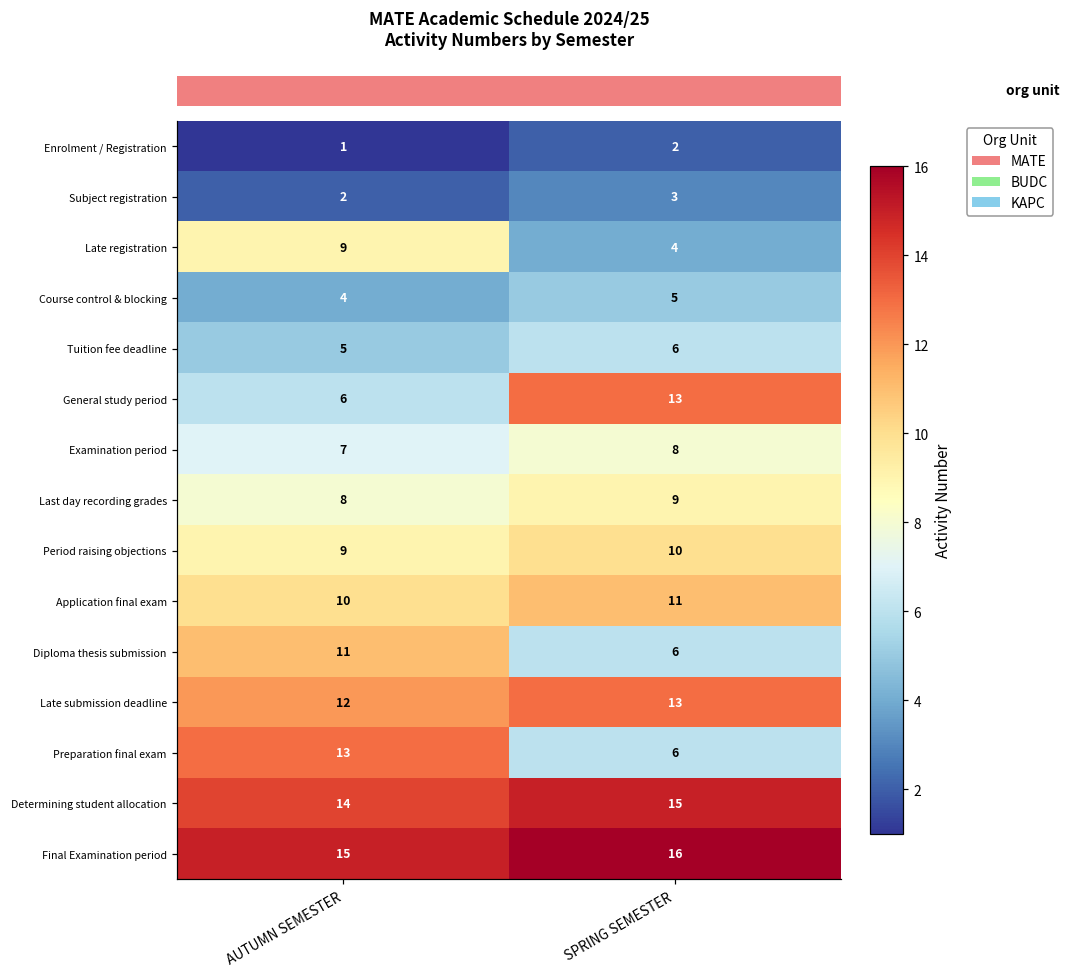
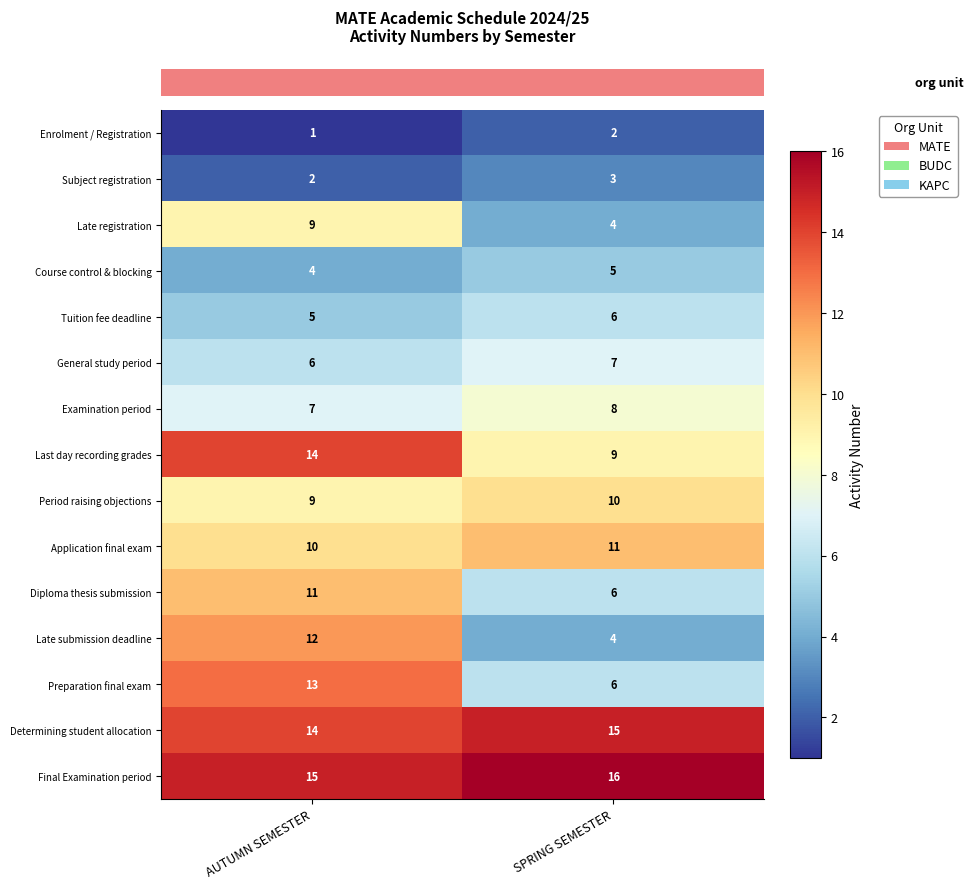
General study period, SPRING SEMESTER: 13 -> 7
Last day recording grades, AUTUMN SEMESTER: 8 -> 14
Late submission deadline, SPRING SEMESTER: 13 -> 4
